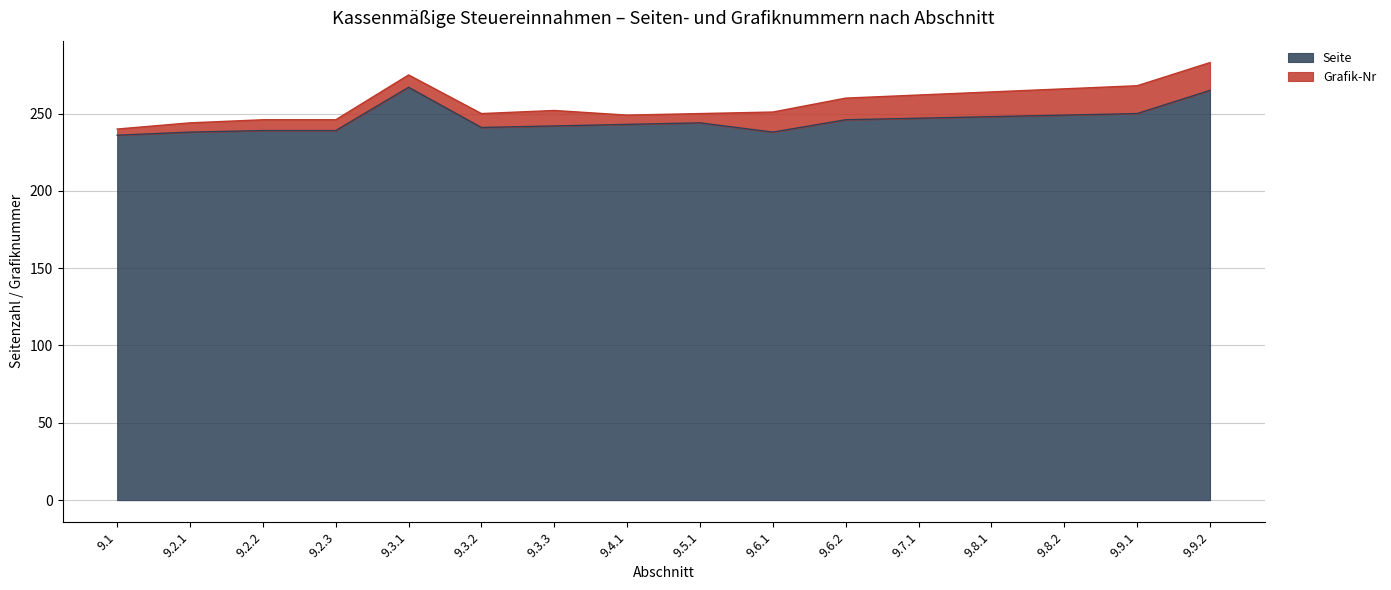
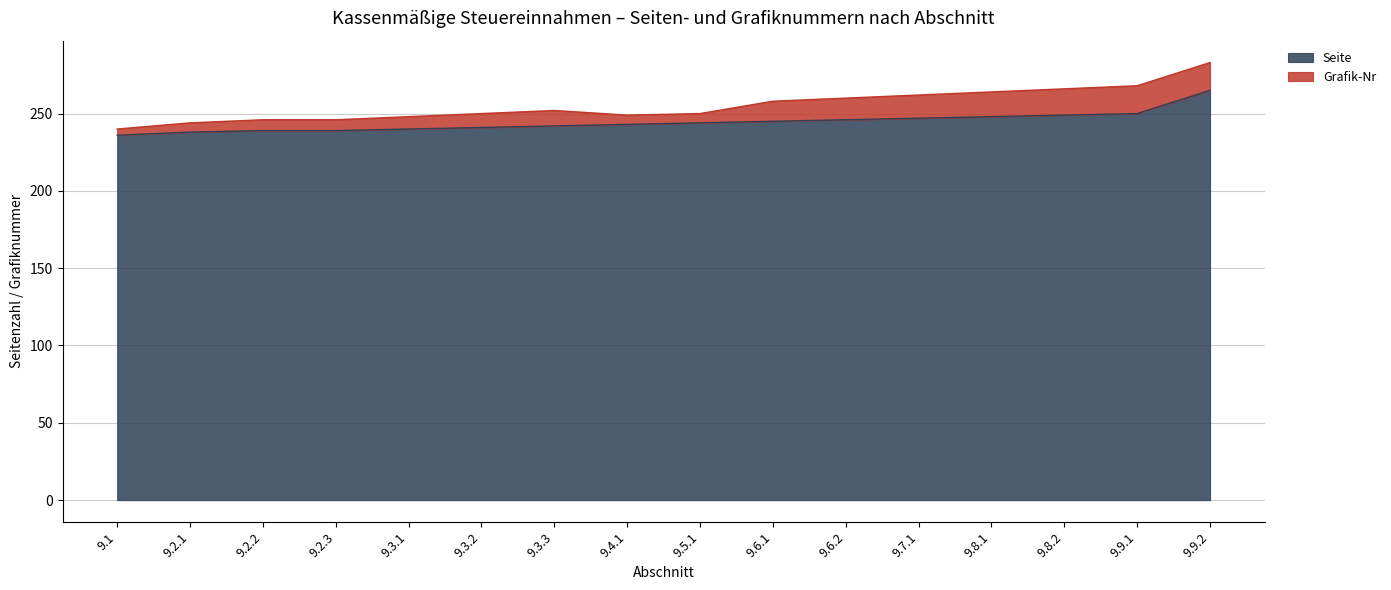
Seite, 9.3.1: 267 -> 240
Seite, 9.6.1: 238 -> 245
